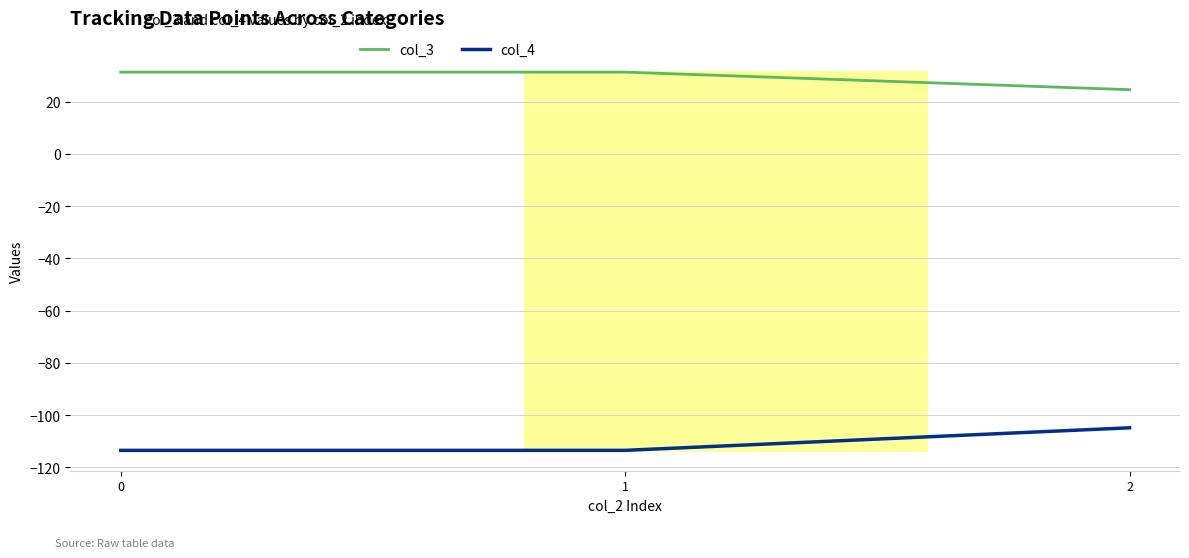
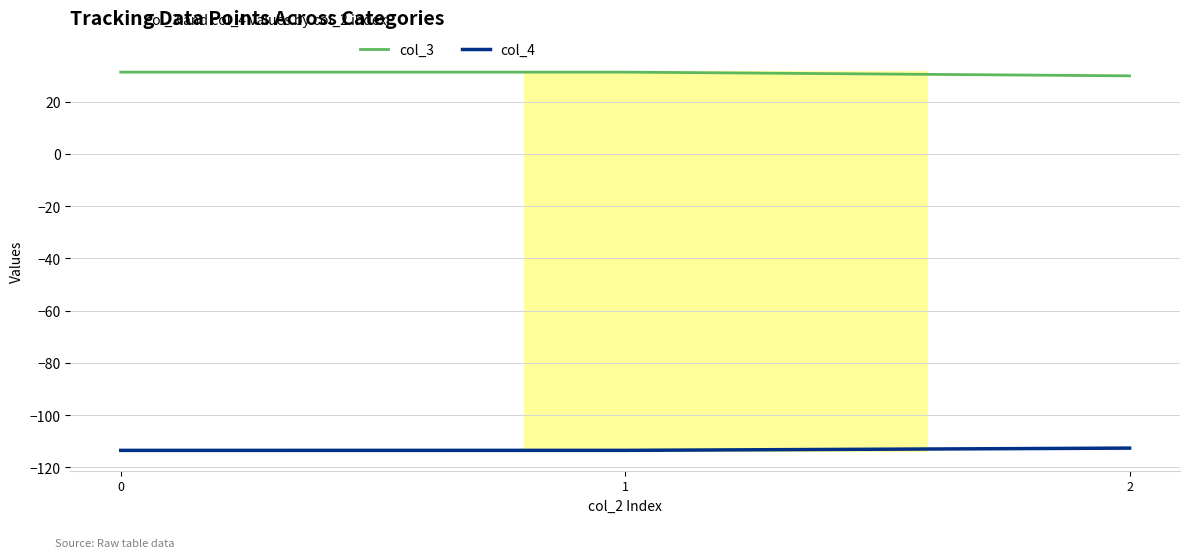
col_3, 2: 25 -> 30
col_4, 2: -105 -> -113
